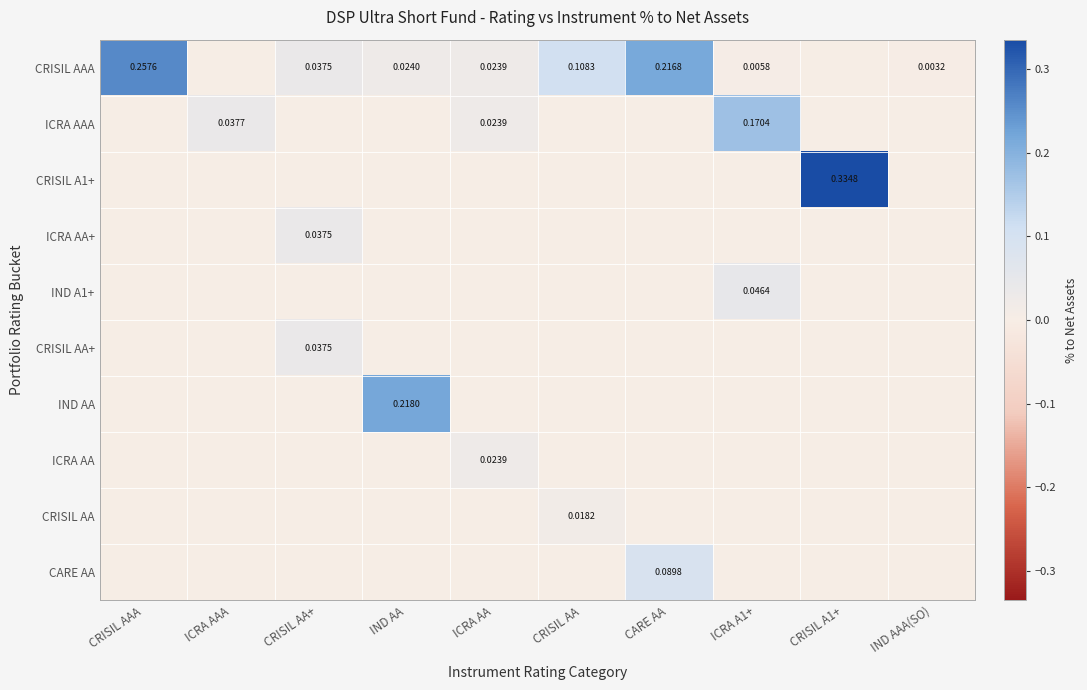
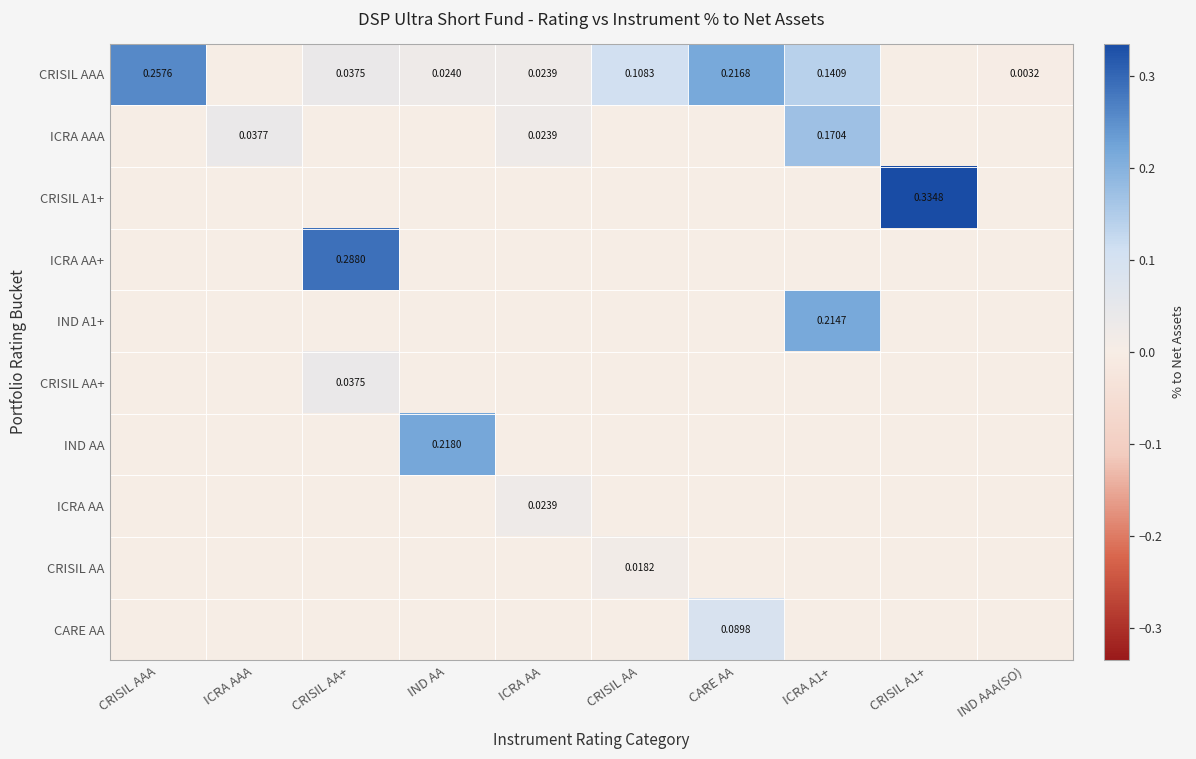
CRISIL AAA, ICRA A1+: 0.0058 -> 0.1409
ICRA AA+, CRISIL AA+: 0.0375 -> 0.2880
IND A1+, ICRA A1+: 0.0464 -> 0.2147
